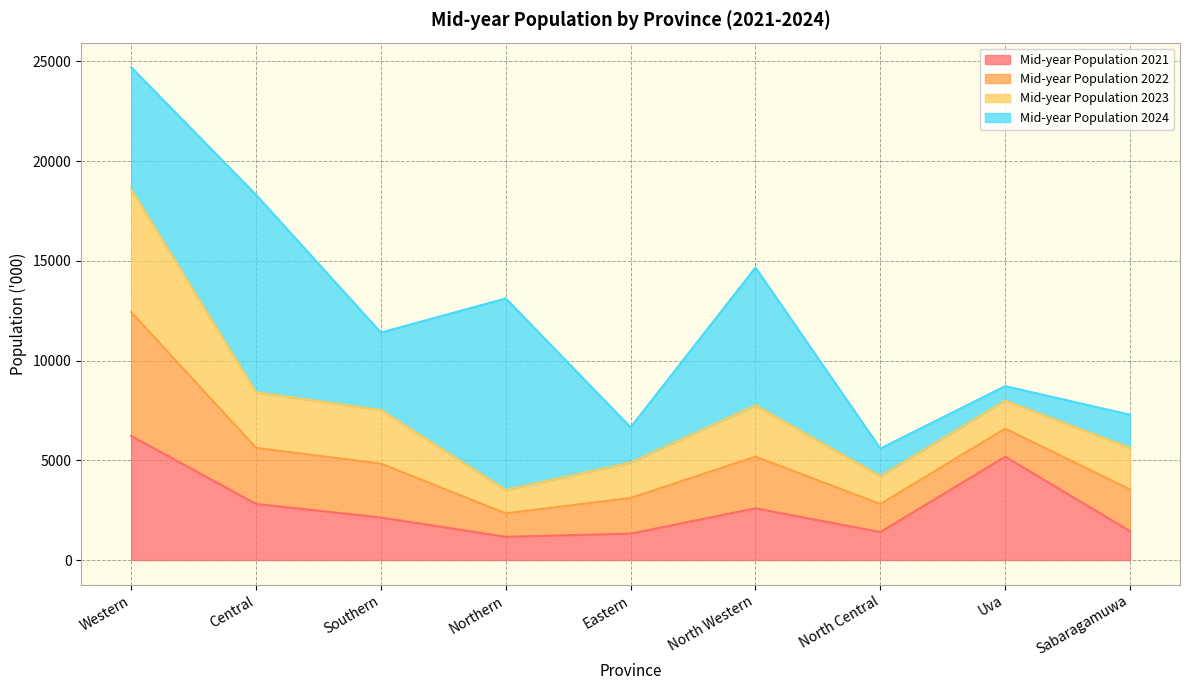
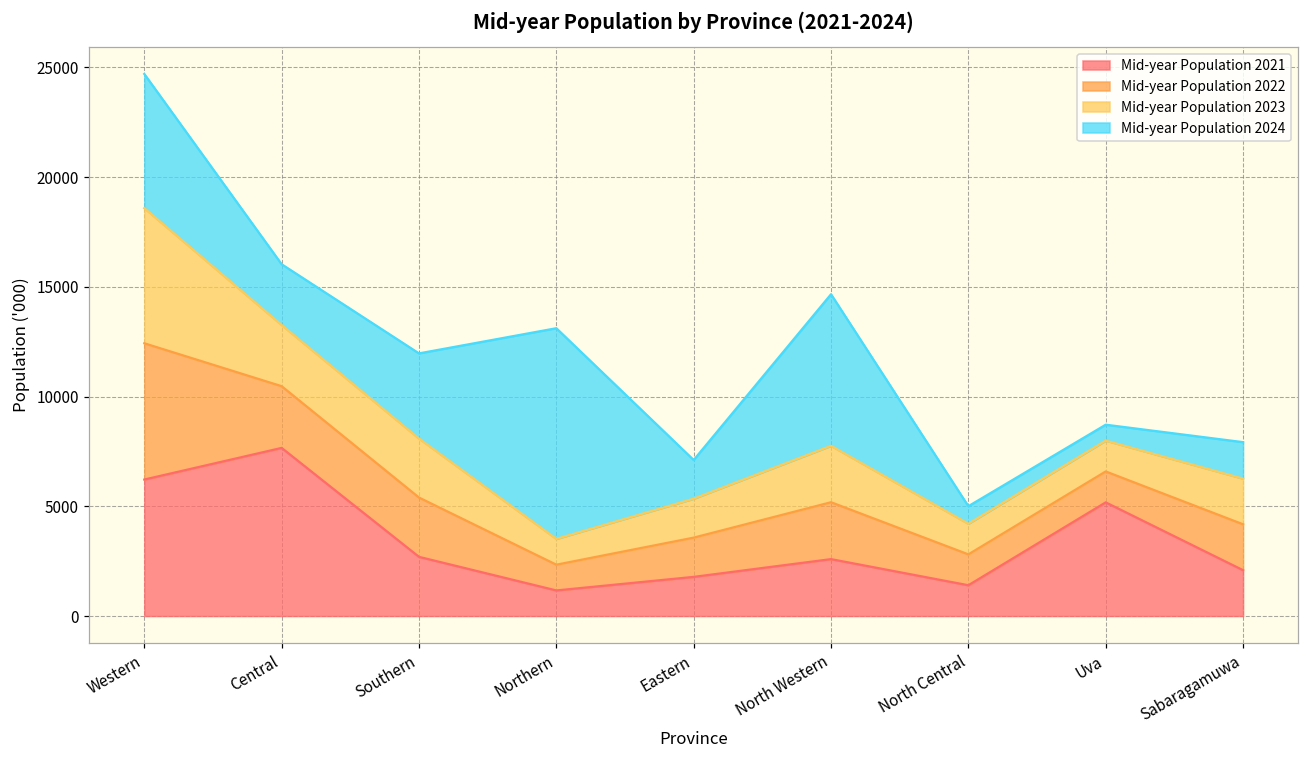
Mid-year Population 2021, Central: 2800 -> 7700
Mid-year Population 2024, Central: 9900 -> 2800
Mid-year Population 2021, Southern: 2100 -> 2700
Mid-year Population 2021, Eastern: 1300 -> 1800
Mid-year Population 2024, North Central: 1400 -> 800
Mid-year Population 2021, Sabaragamuwa: 1400 -> 2100
